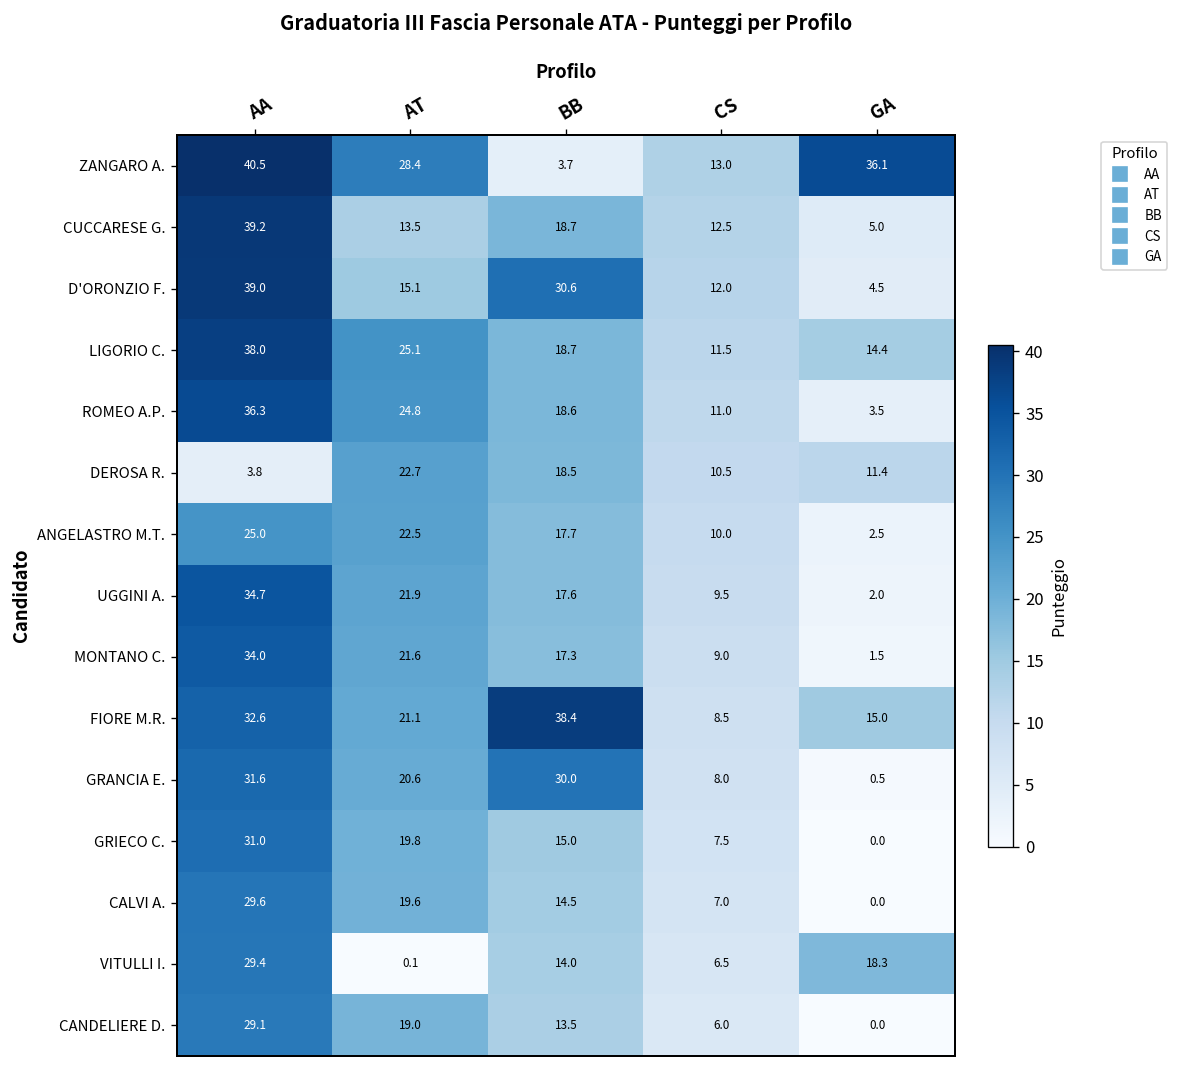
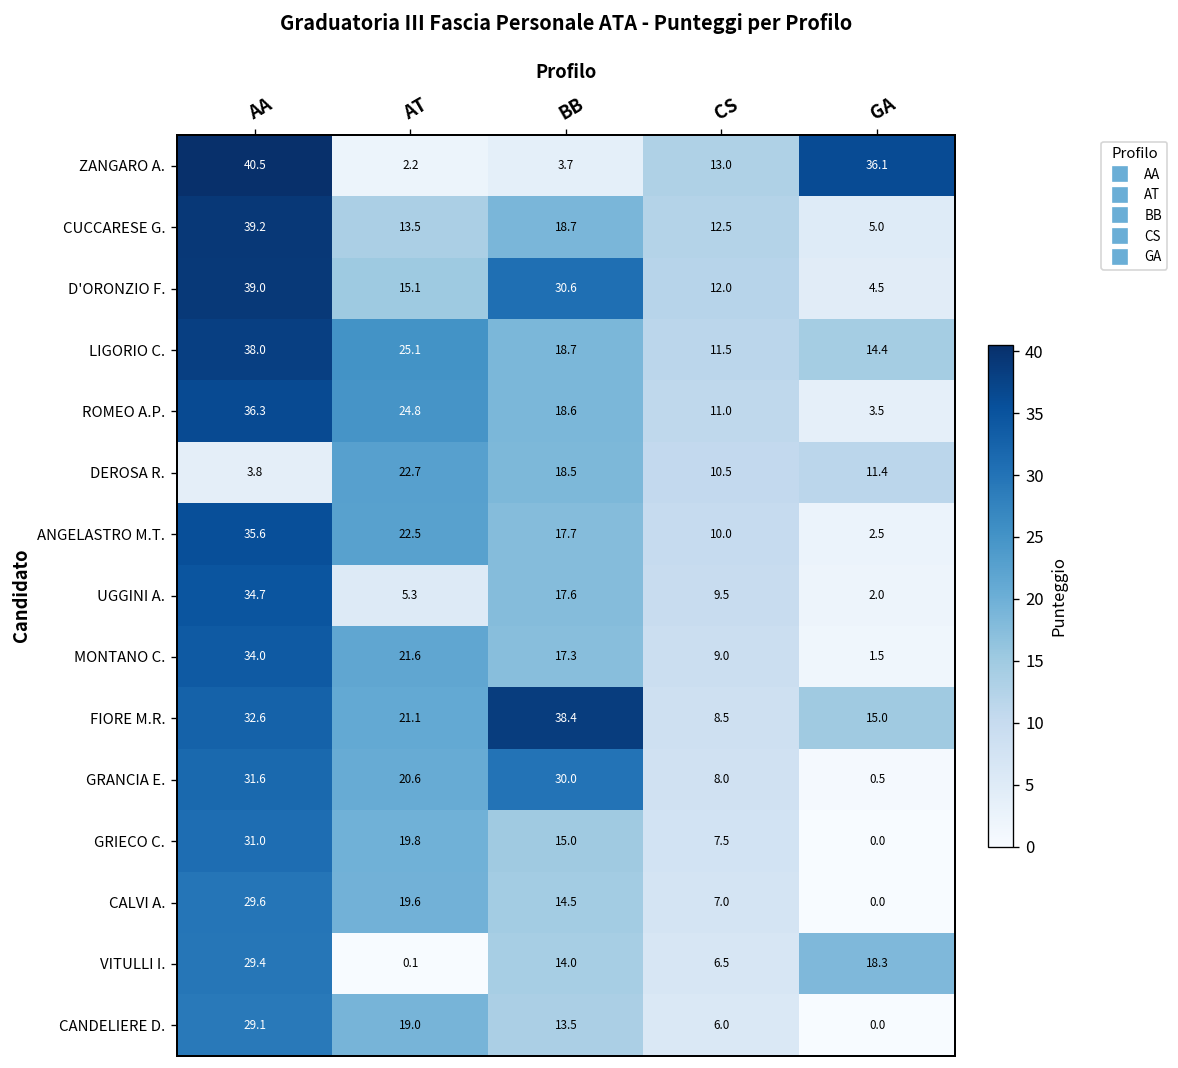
ZANGARO A., AT: 28.4 -> 2.2
ANGELASTRO M.T., AA: 25.0 -> 35.6
UGGINI A., AT: 21.9 -> 5.3
